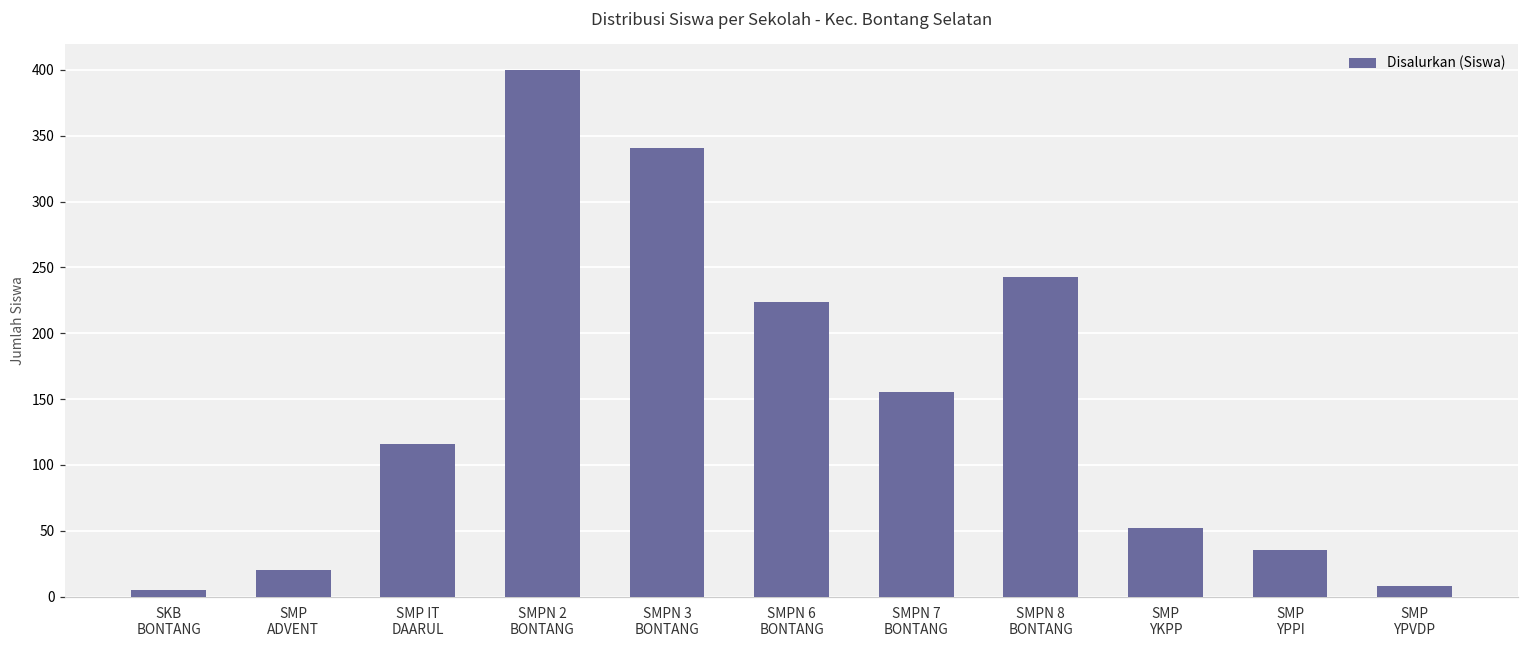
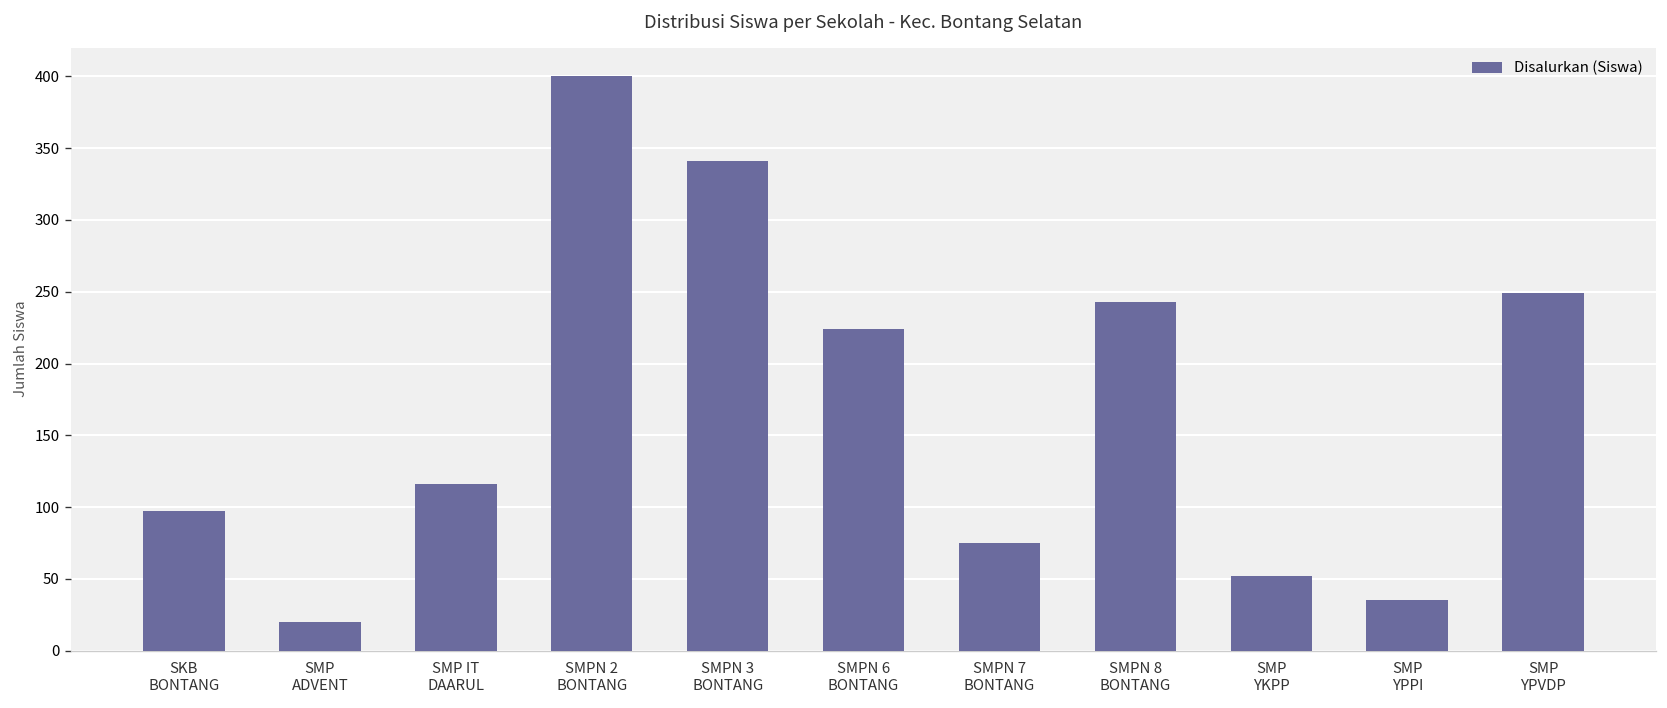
SKB BONTANG: 5 -> 97
SMPN 7 BONTANG: 155 -> 75
SMP YPVDP: 8 -> 249
